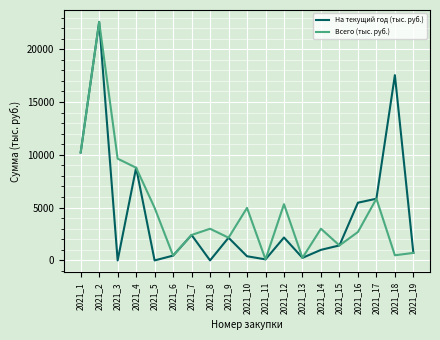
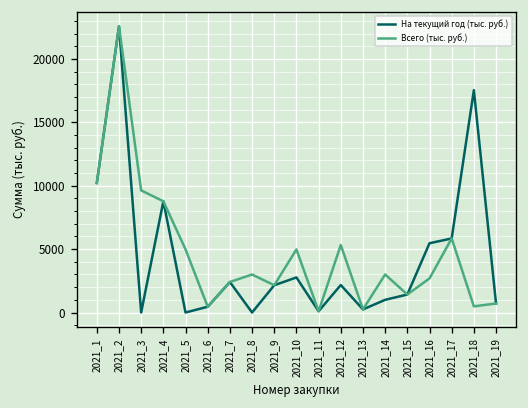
На текущий год (тыс. руб.), 2021_10: 400 -> 2800
